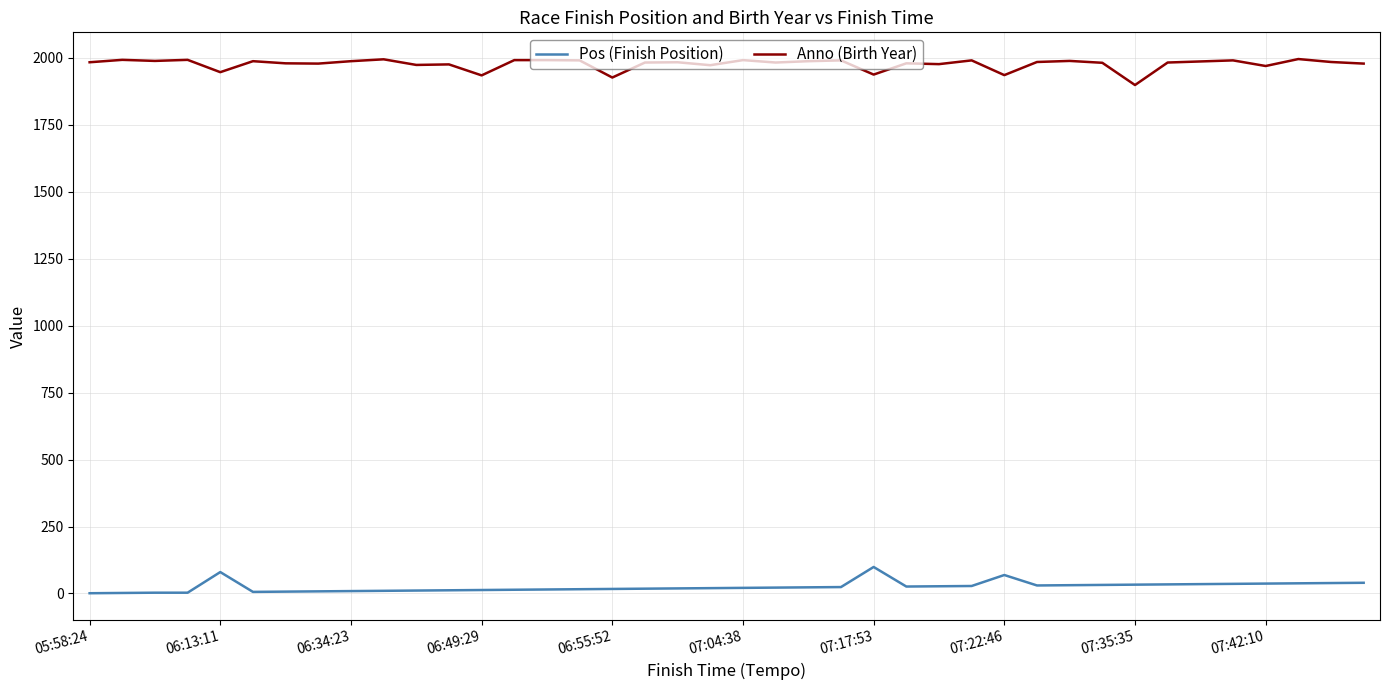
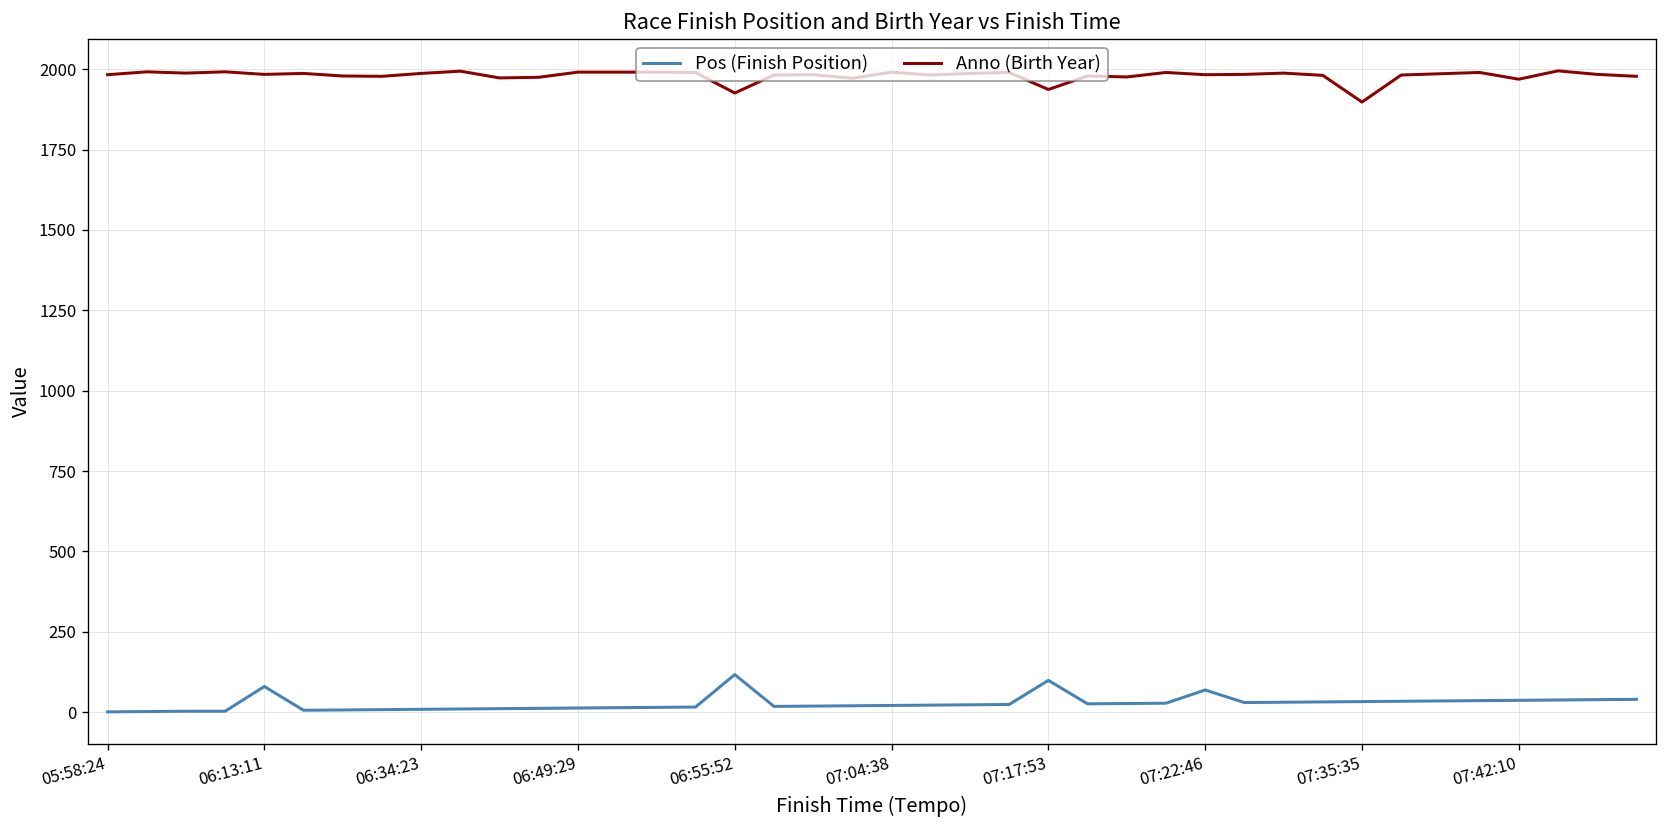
Anno (Birth Year), 06:13:11: 1950 -> 1980
Anno (Birth Year), 06:49:29: 1930 -> 1990
Pos (Finish Position), 06:55:52: 20 -> 120
Anno (Birth Year), 07:22:46: 1940 -> 1980
